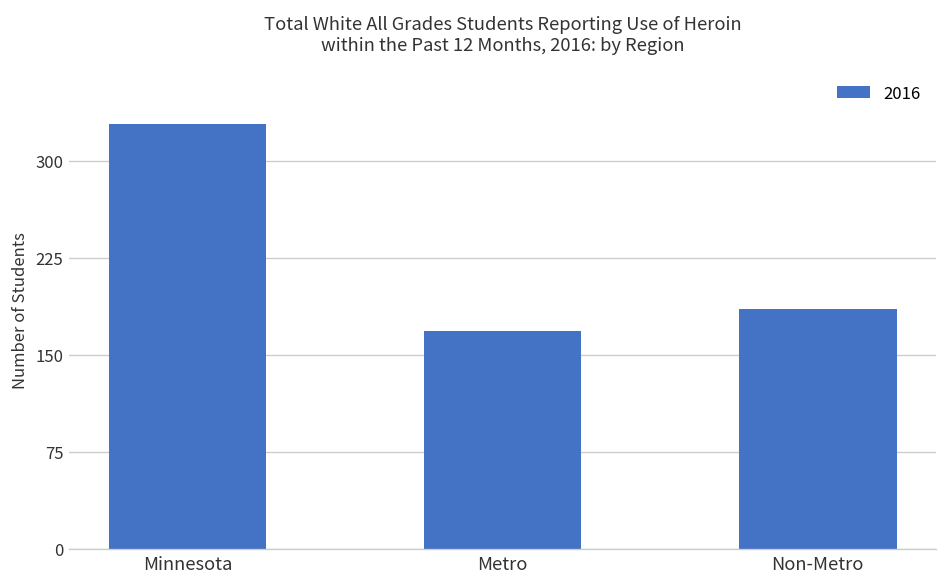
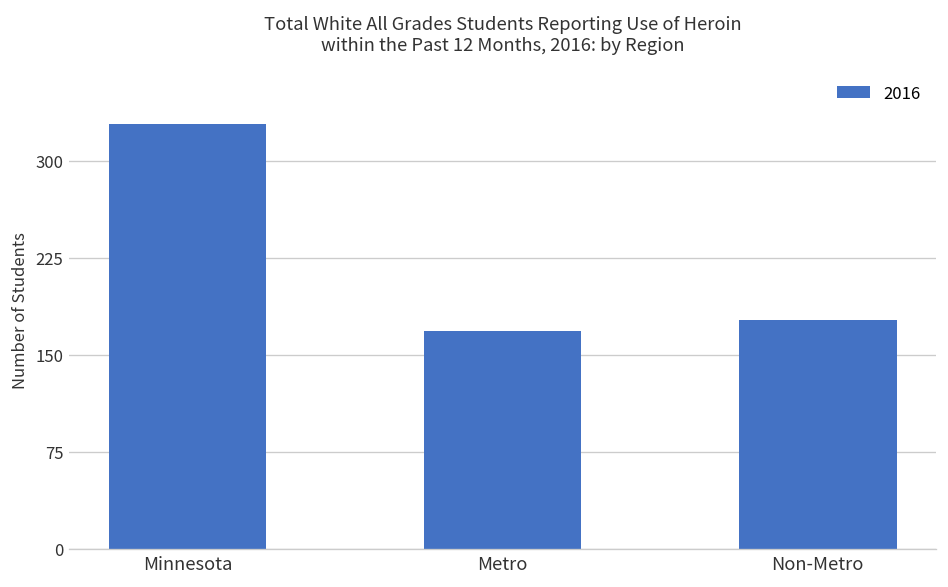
Non-Metro: 185 -> 177
